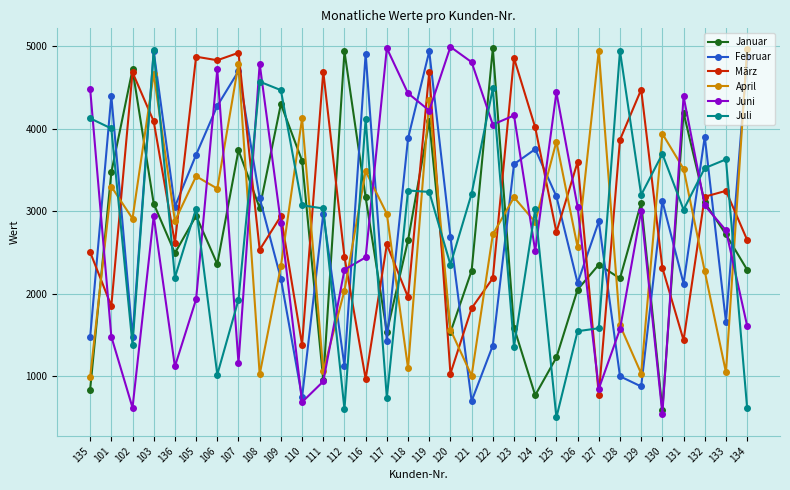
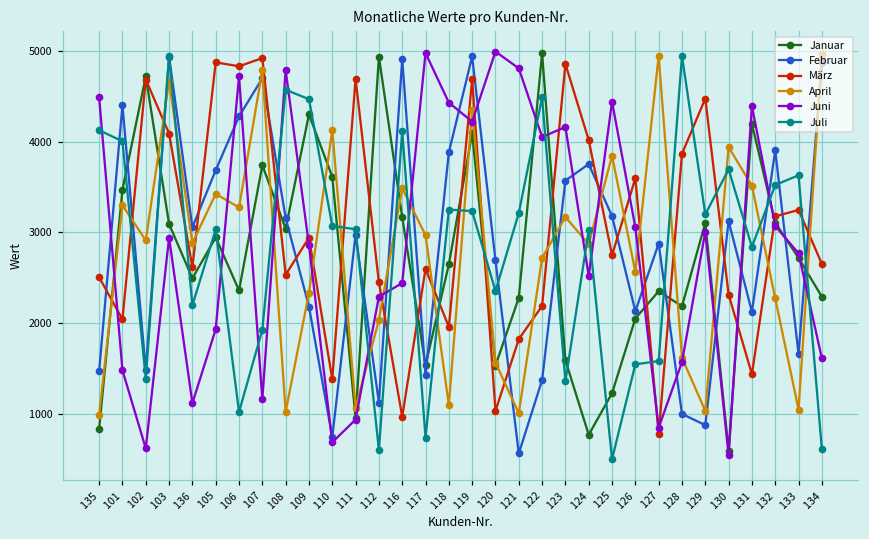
März, 101: 1900 -> 2000
Februar, 121: 700 -> 600
Juli, 131: 3000 -> 2800
